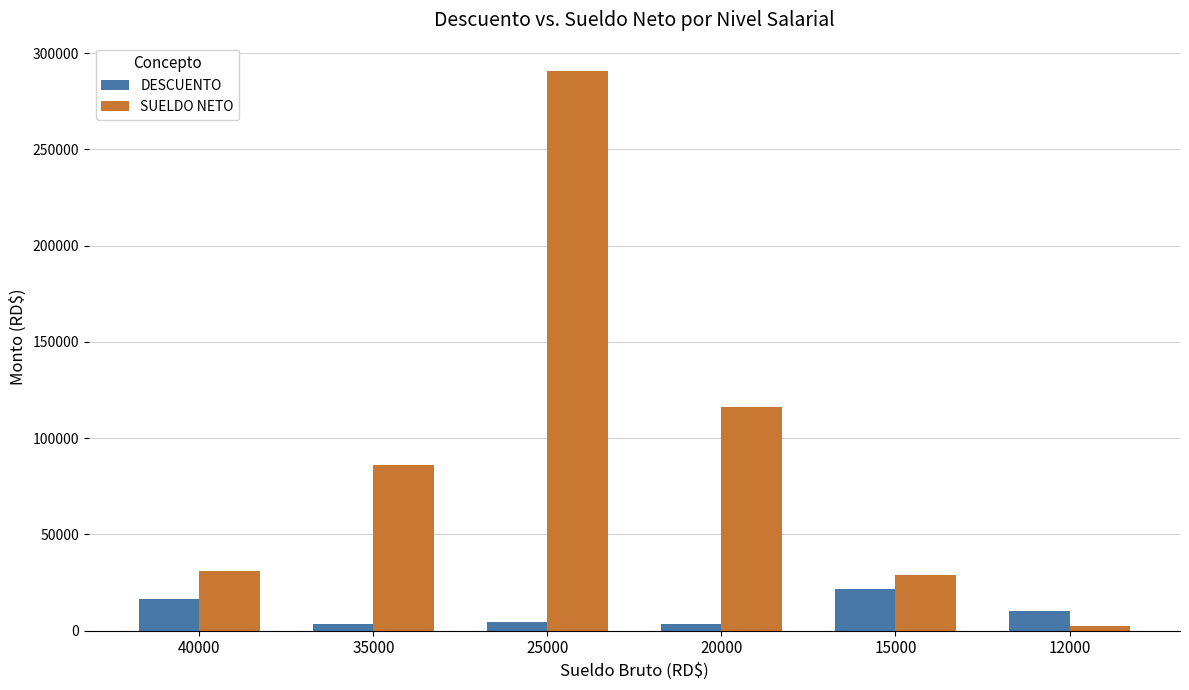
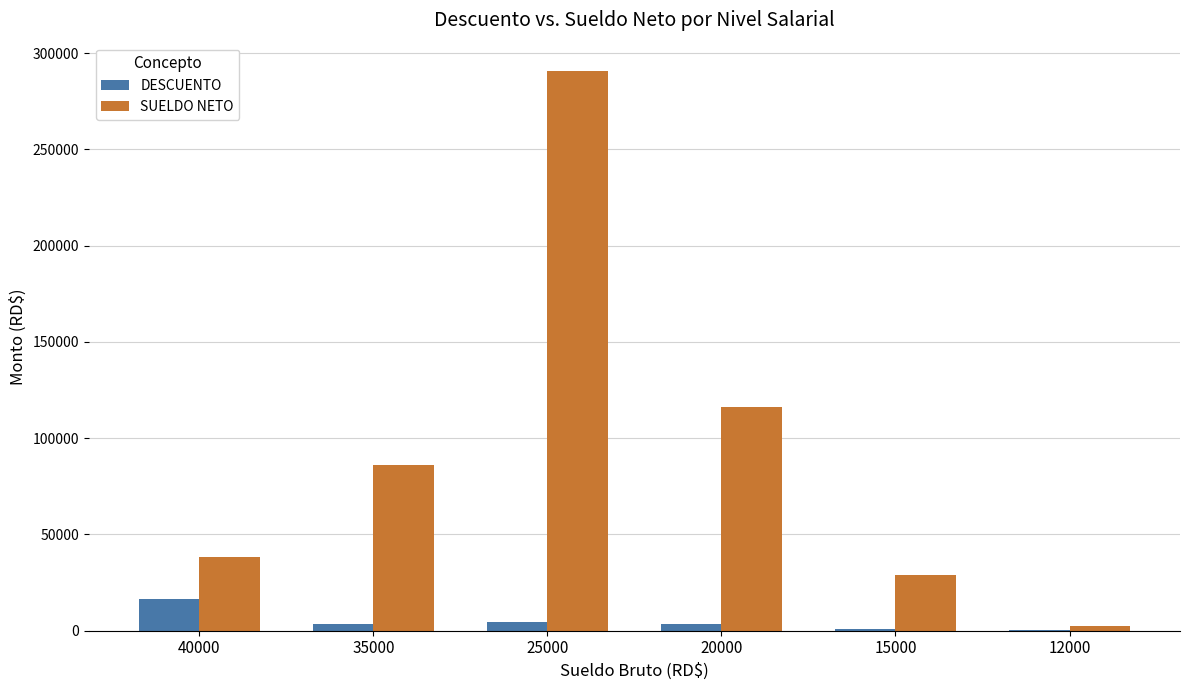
SUELDO NETO, 40000: 31000 -> 38000
DESCUENTO, 15000: 22000 -> 1000
DESCUENTO, 12000: 10000 -> 0
